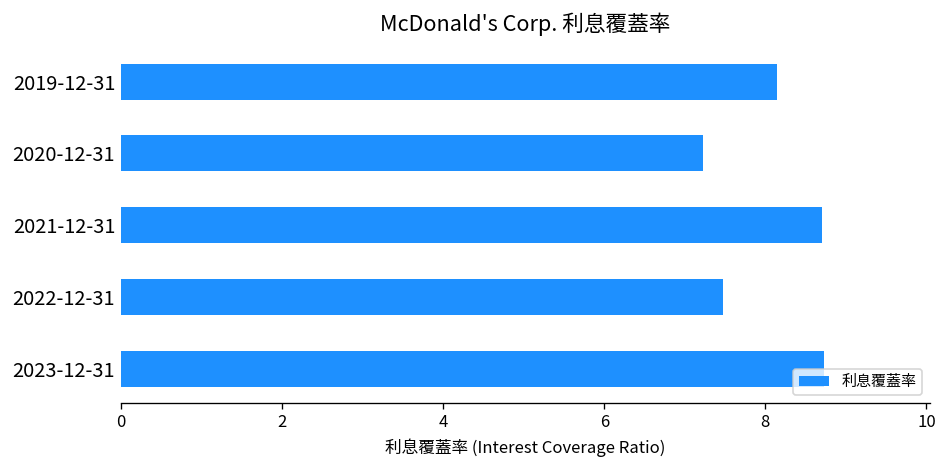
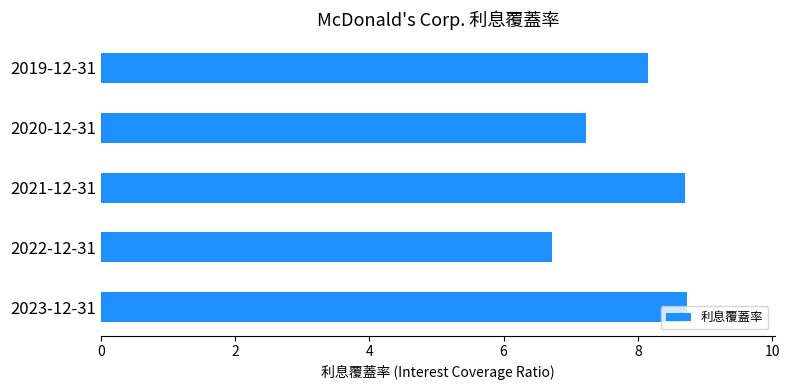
2022-12-31: 7.5 -> 6.7
